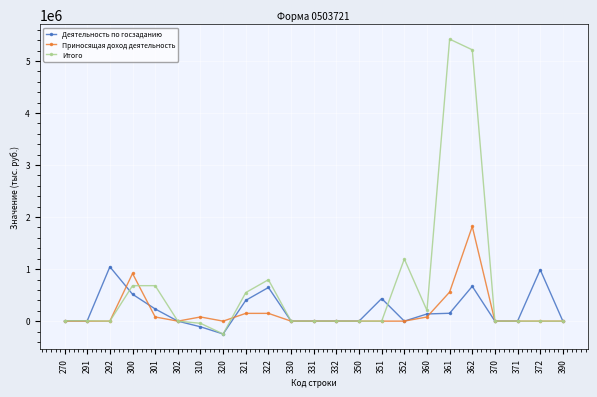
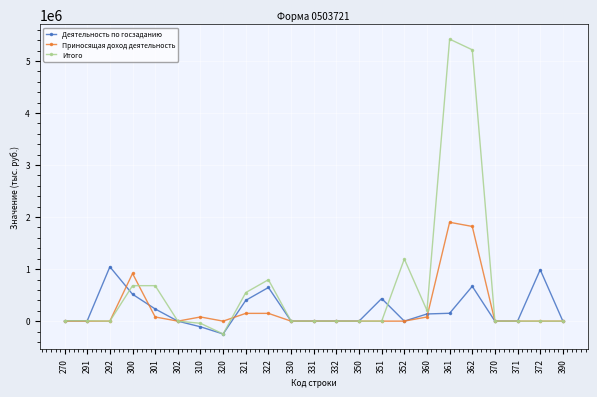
Приносящая доход деятельность, 361: 600000 -> 1900000
